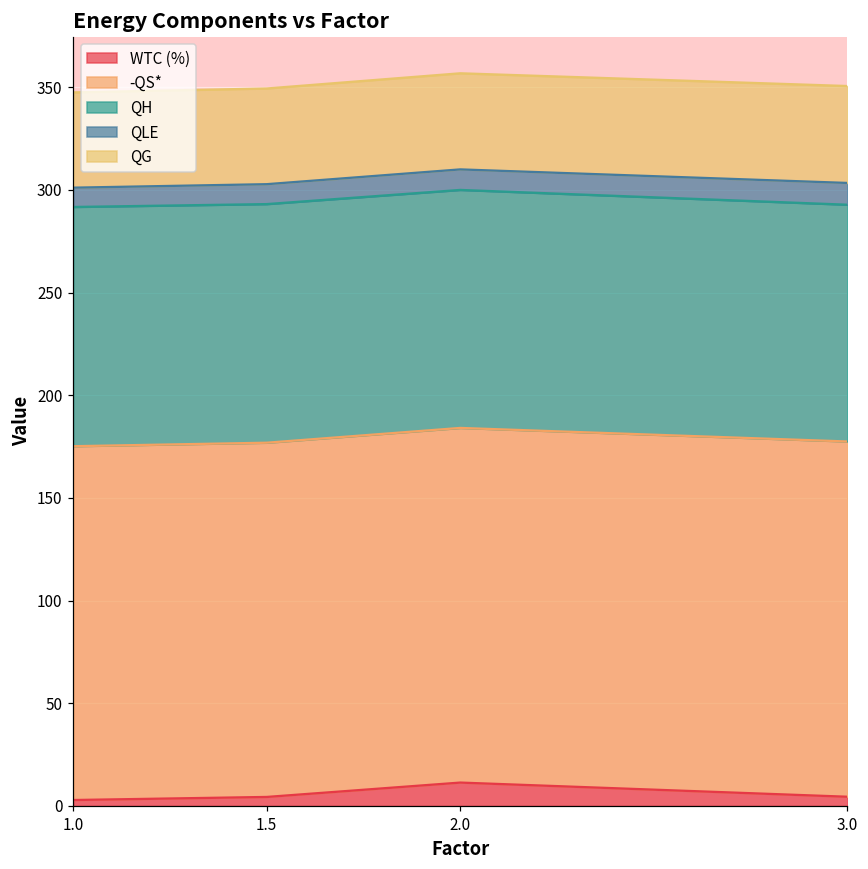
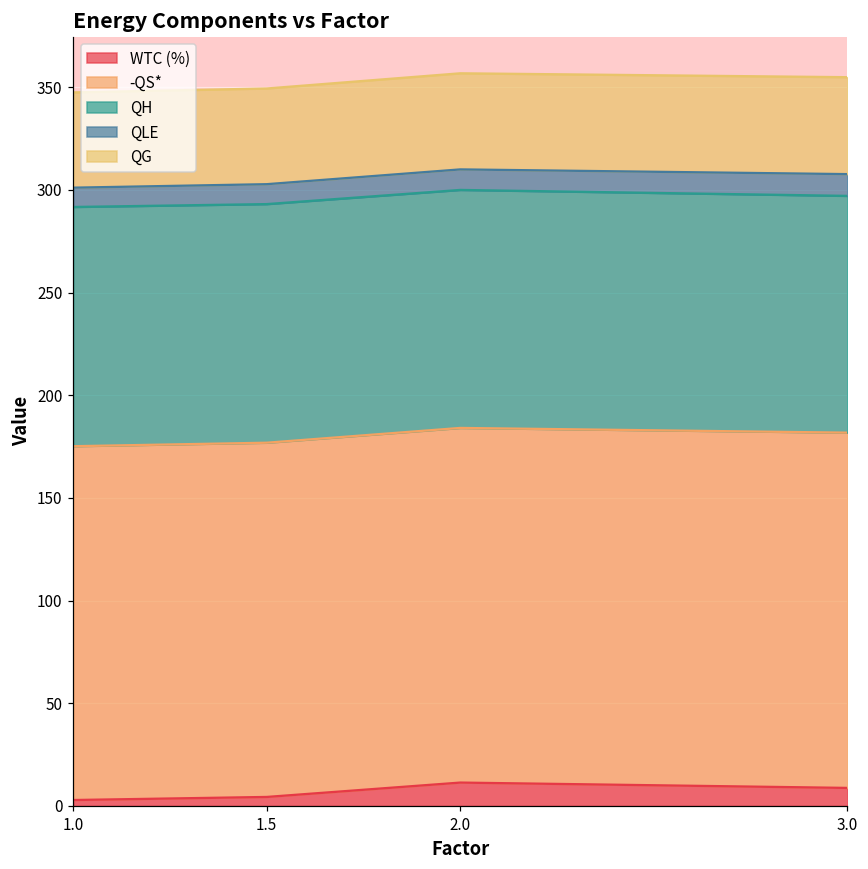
WTC (%), 3.0: 5 -> 9
